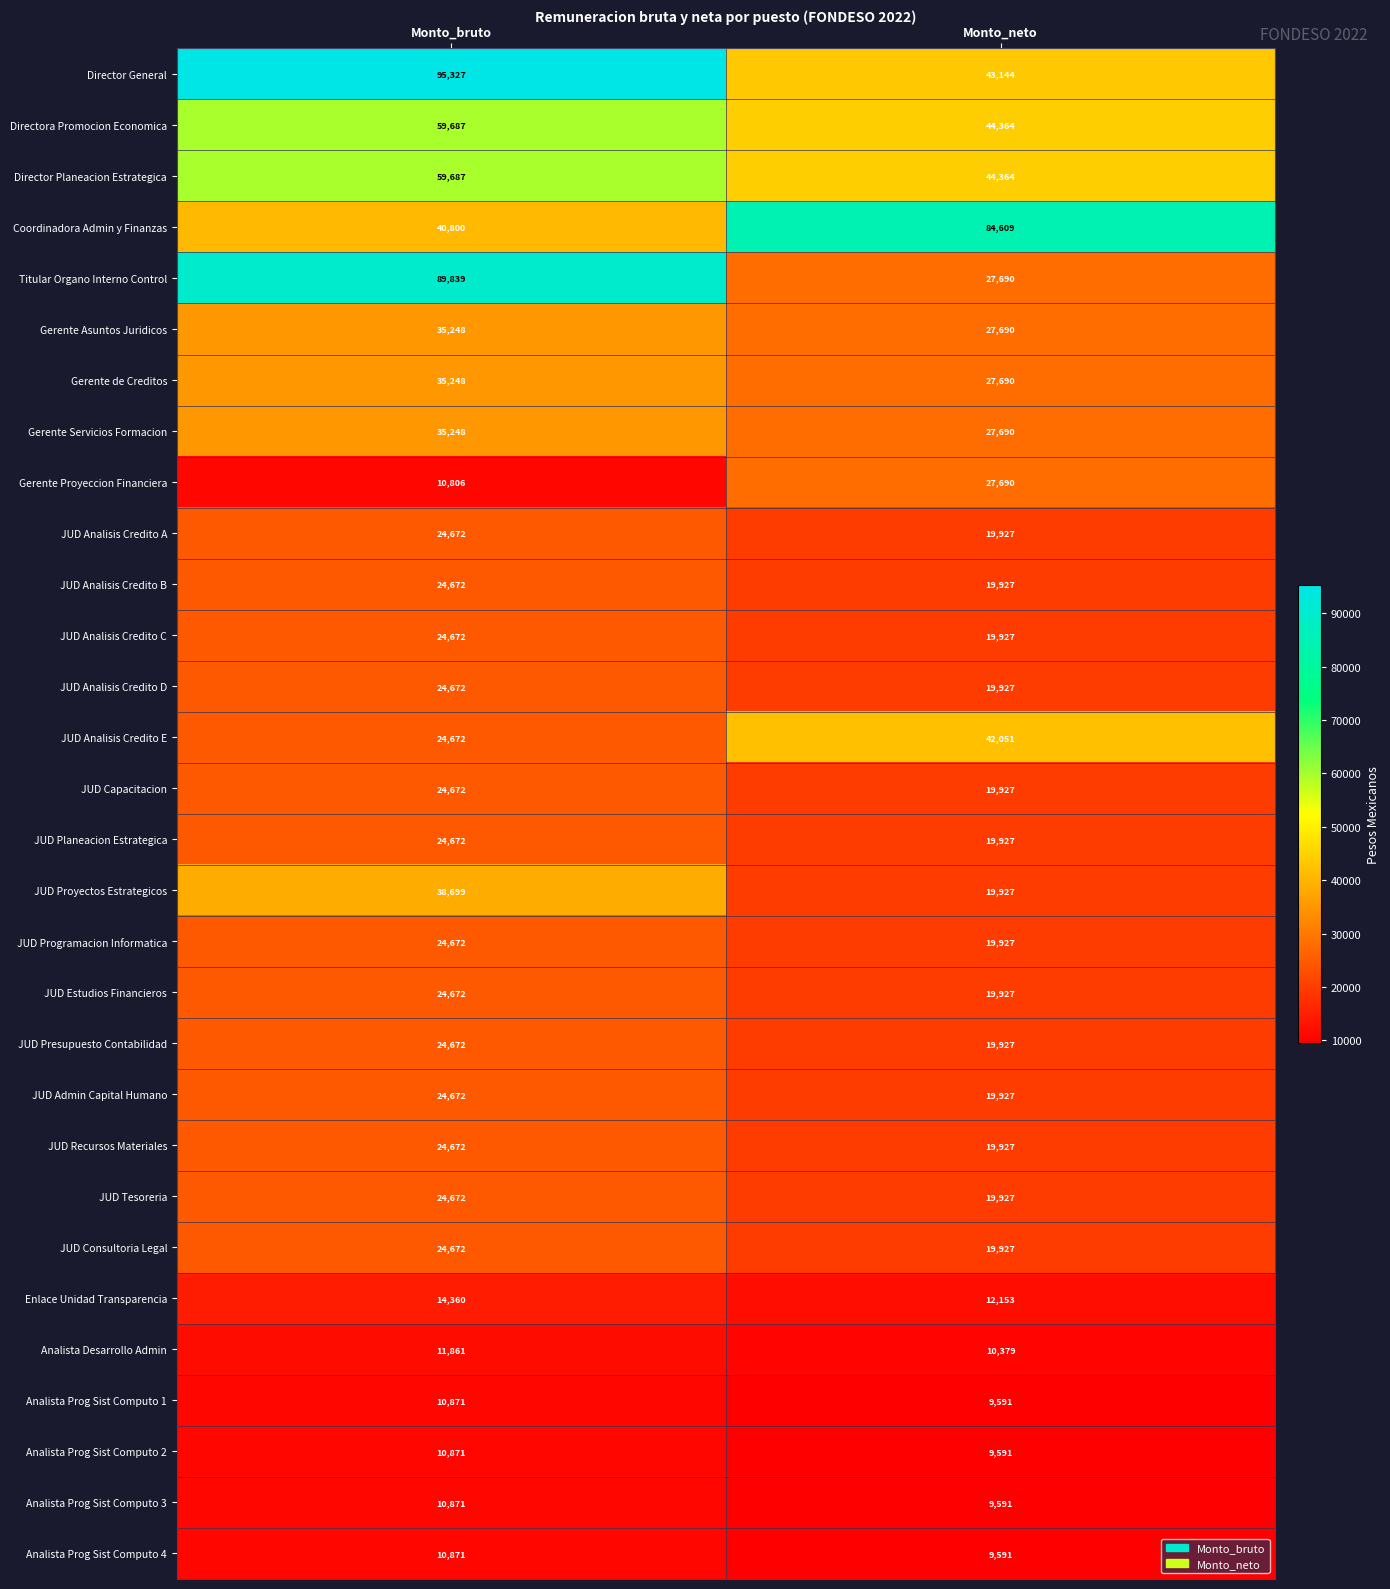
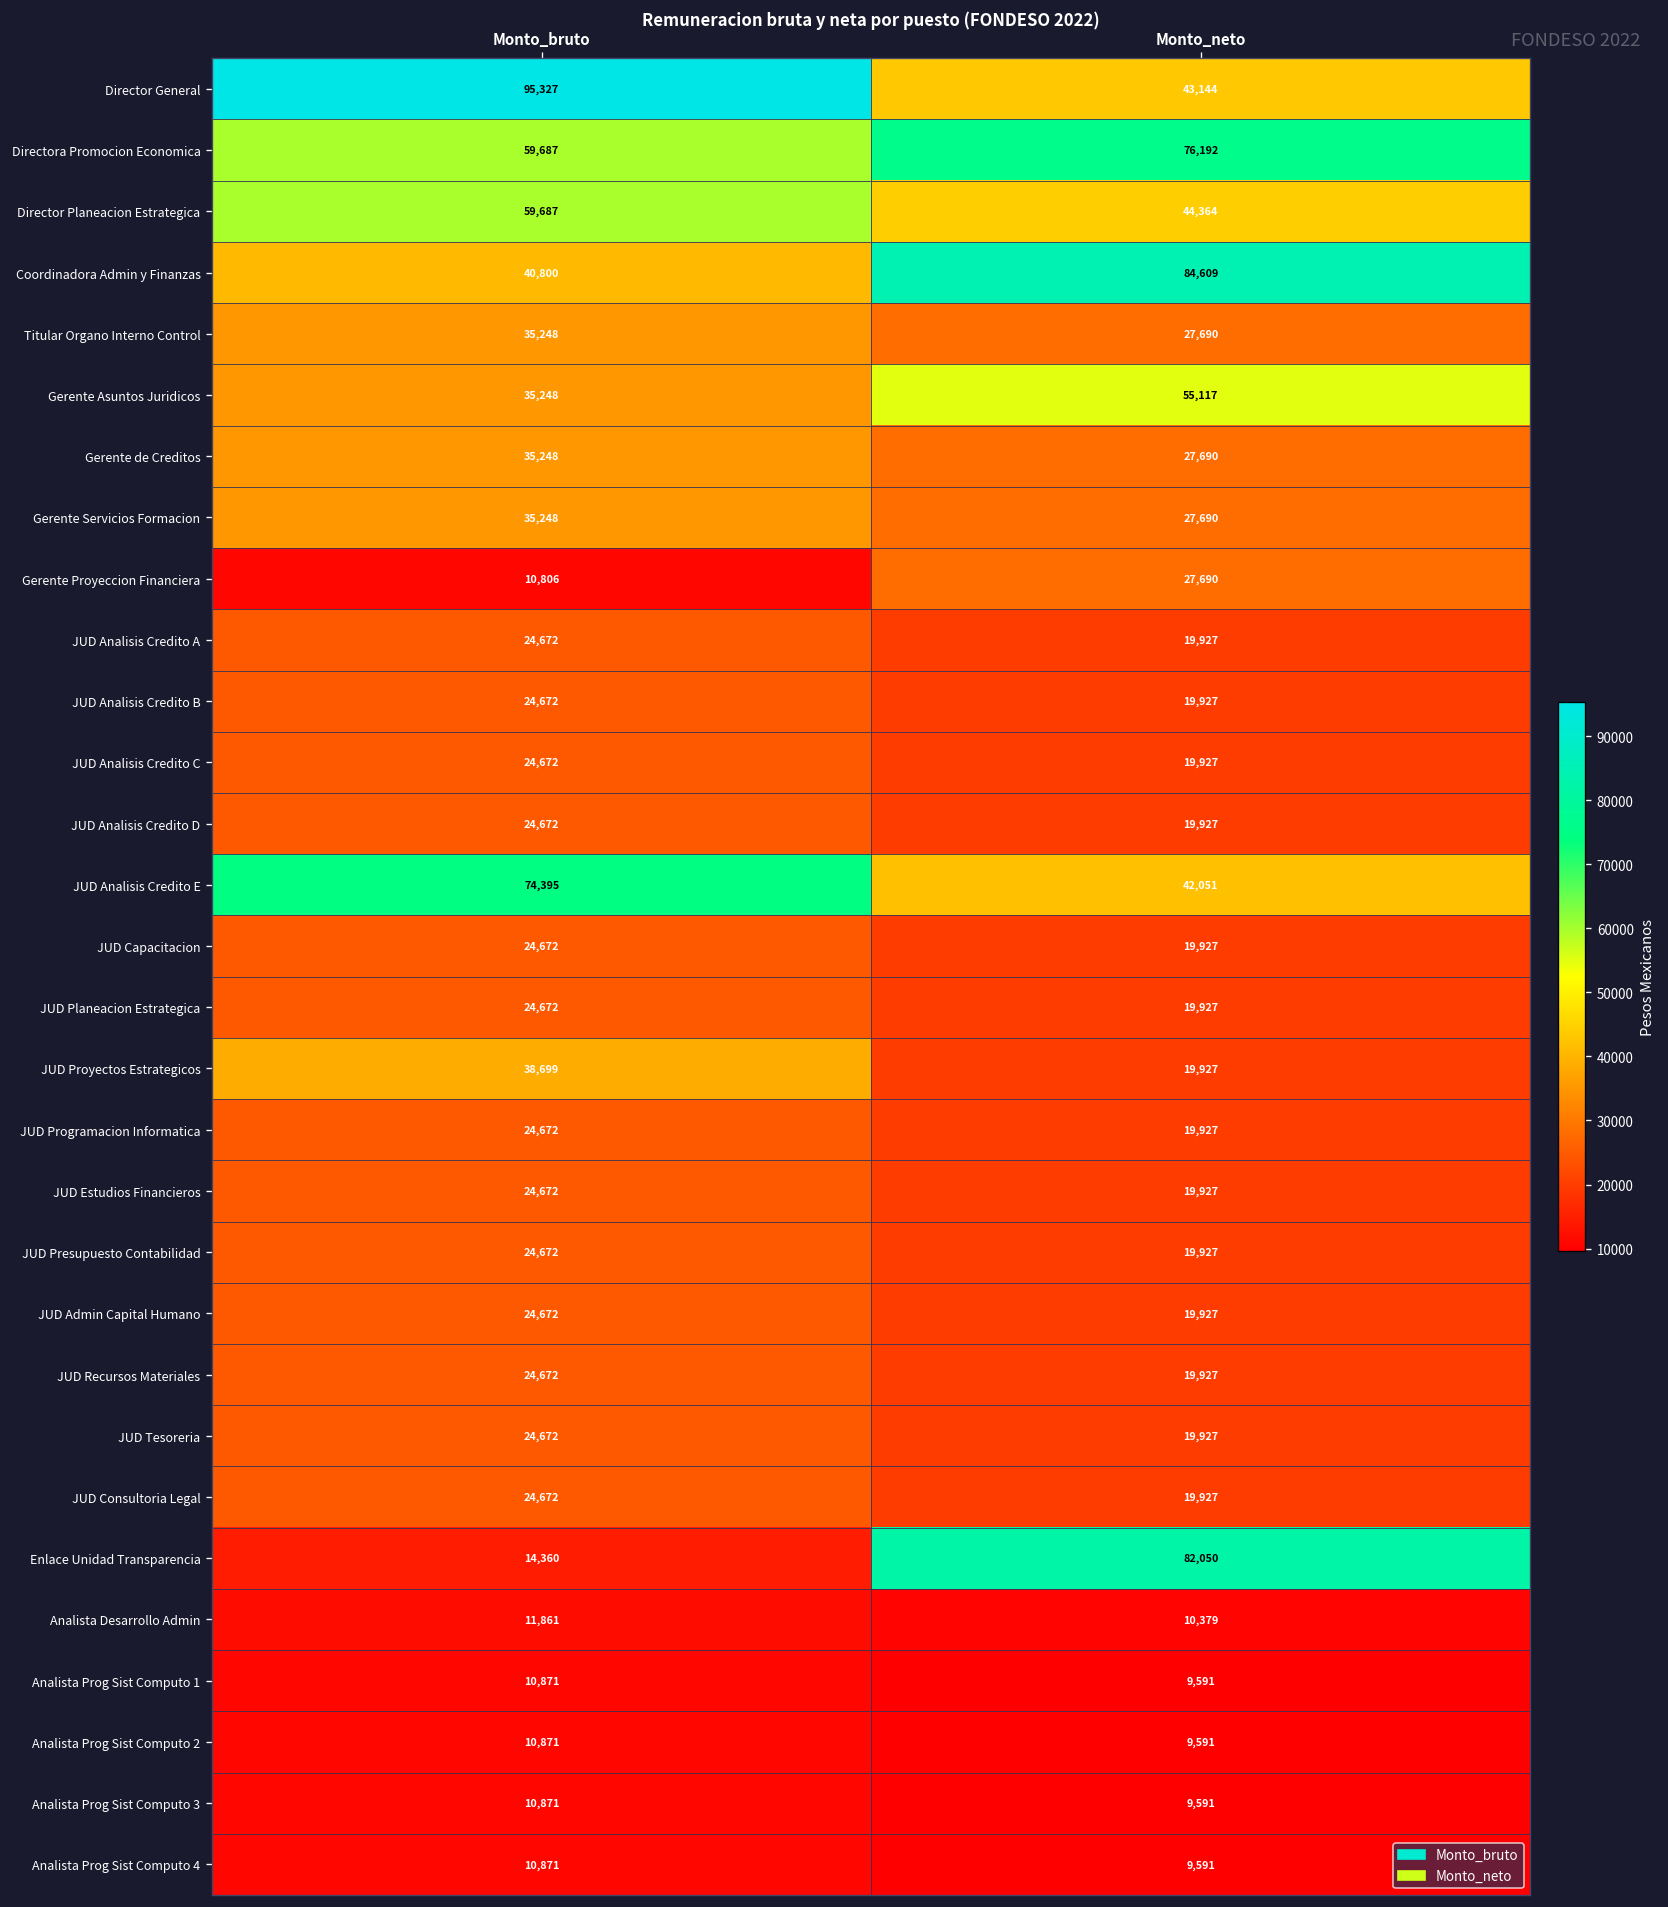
Directora Promocion Economica, Monto_neto: 44,364 -> 76,192
Titular Organo Interno Control, Monto_bruto: 89,839 -> 35,248
Gerente Asuntos Juridicos, Monto_neto: 27,690 -> 55,117
JUD Analisis Credito E, Monto_bruto: 24,672 -> 74,395
Enlace Unidad Transparencia, Monto_neto: 12,153 -> 82,050
